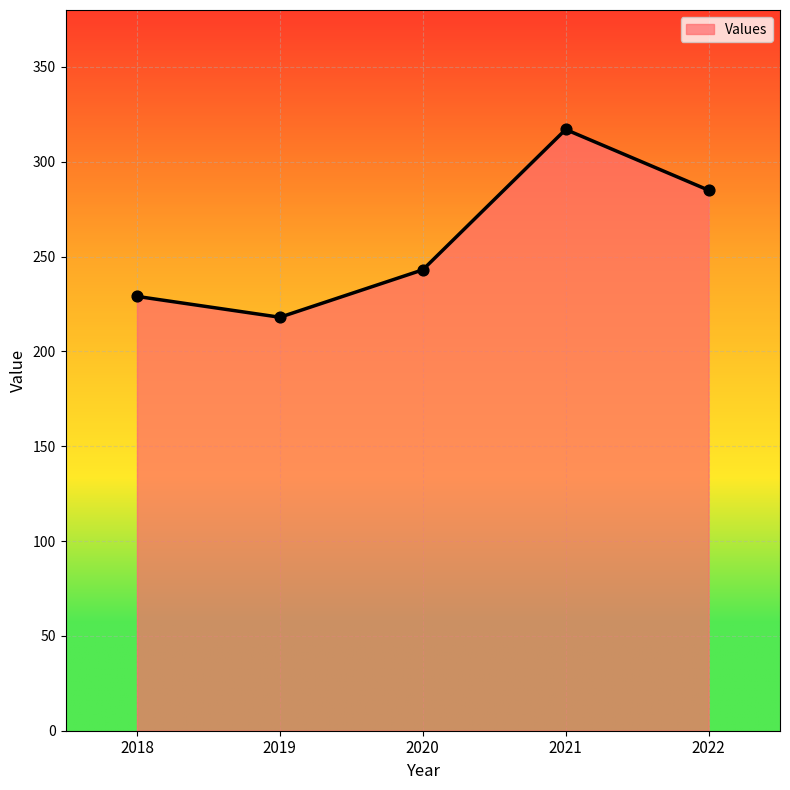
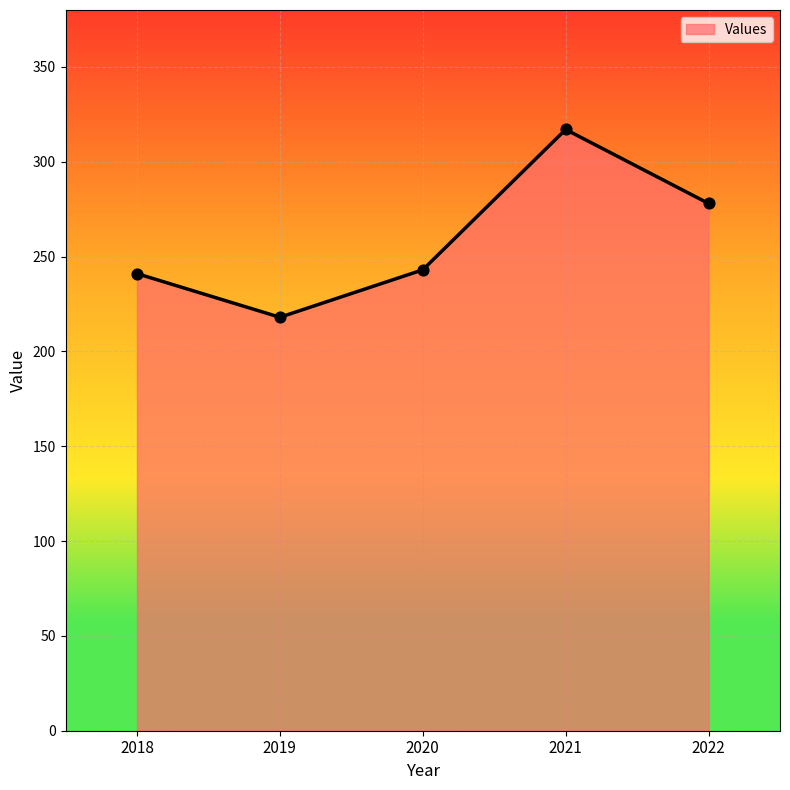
2018: 229 -> 241
2022: 285 -> 278
